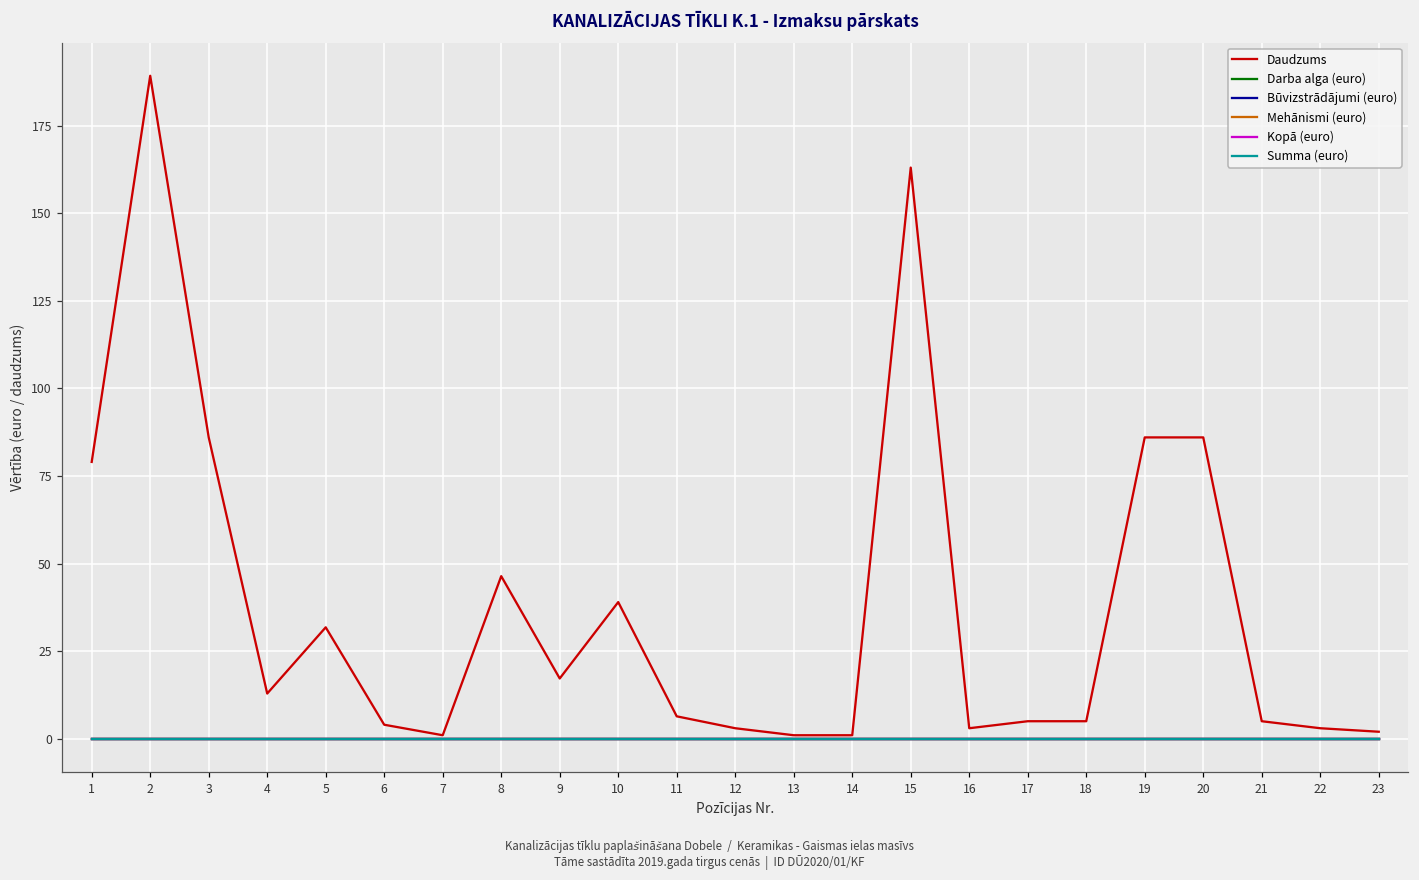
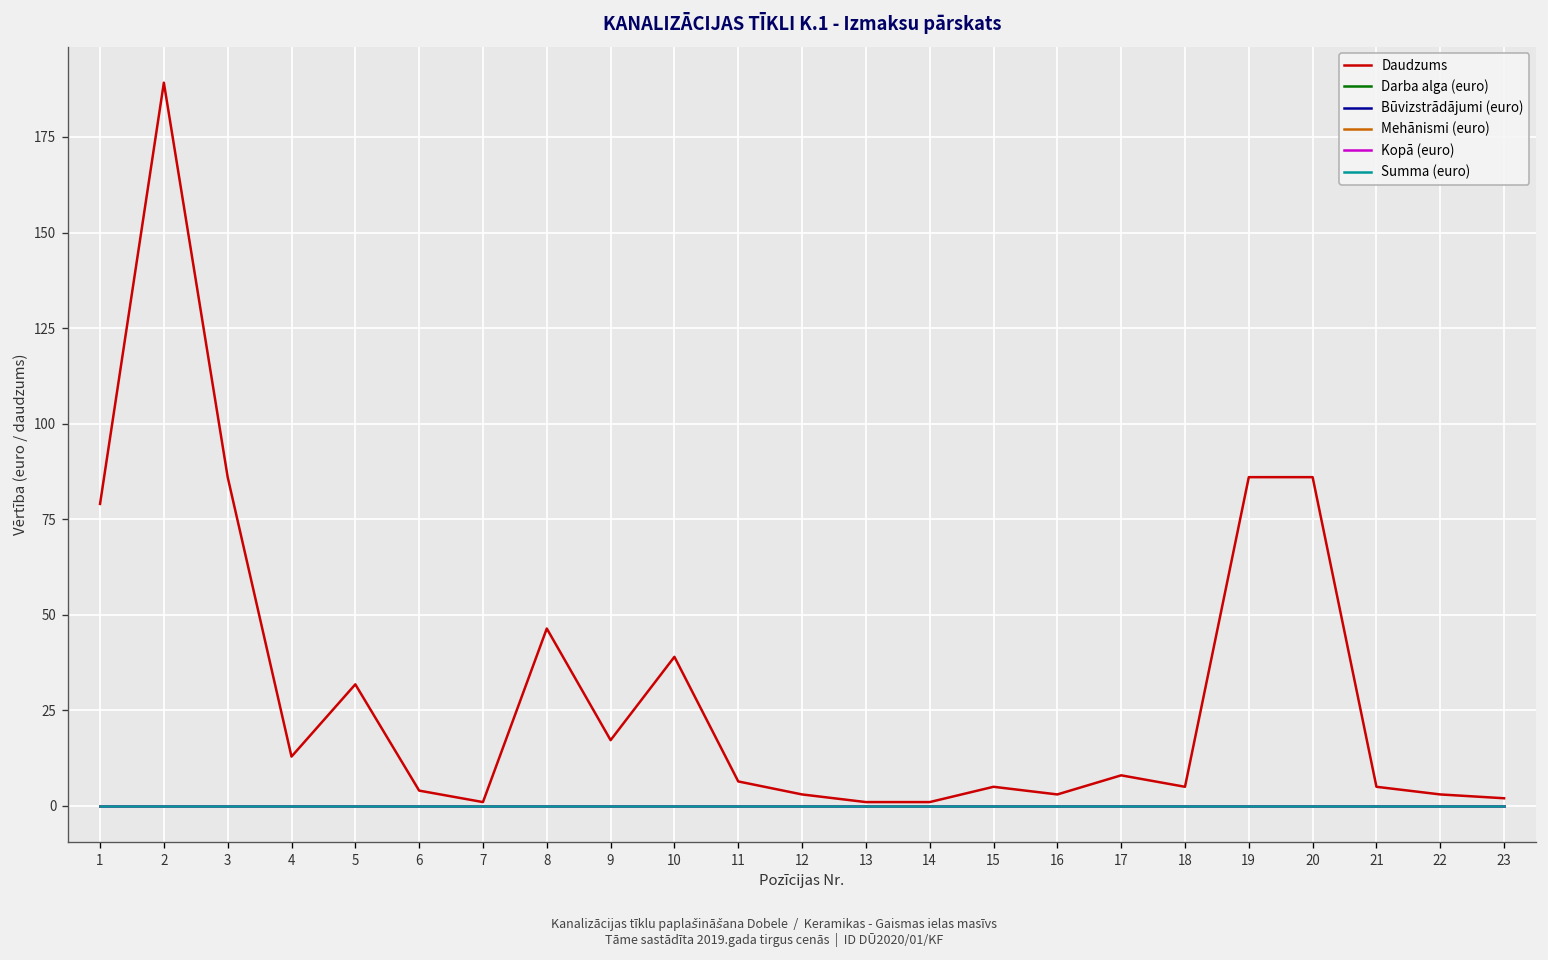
Daudzums, 15: 163 -> 5
Daudzums, 17: 5 -> 8
